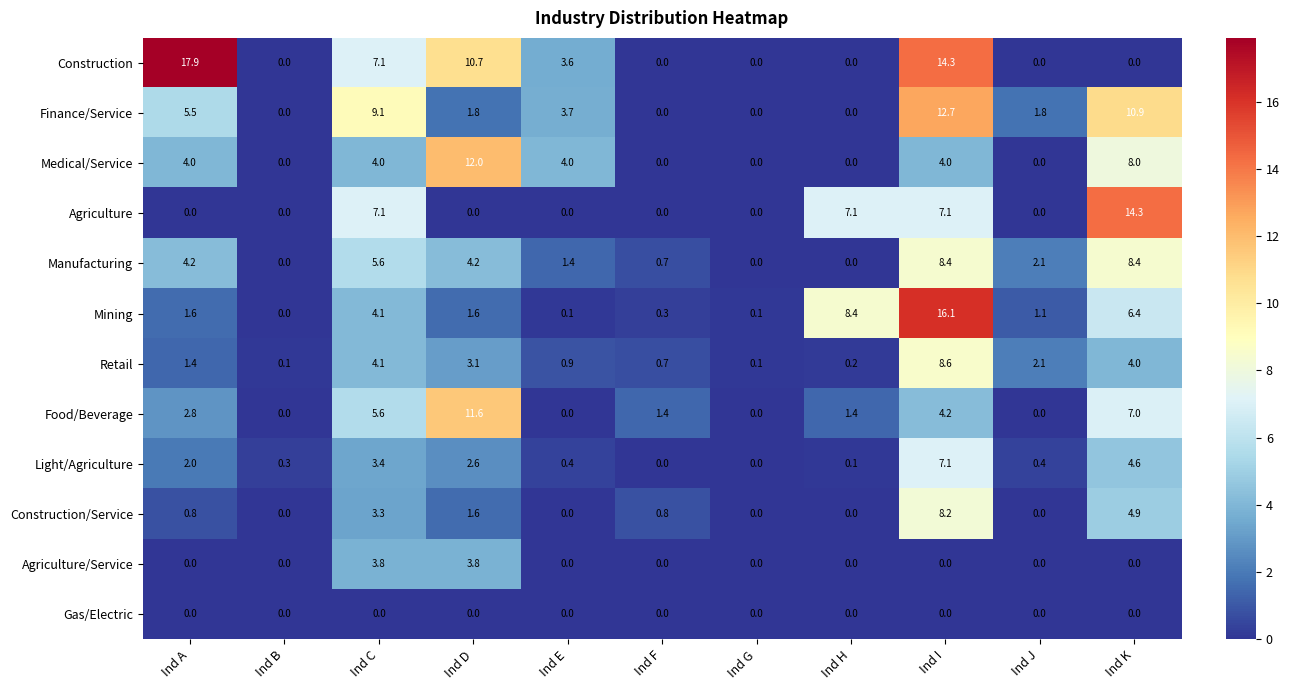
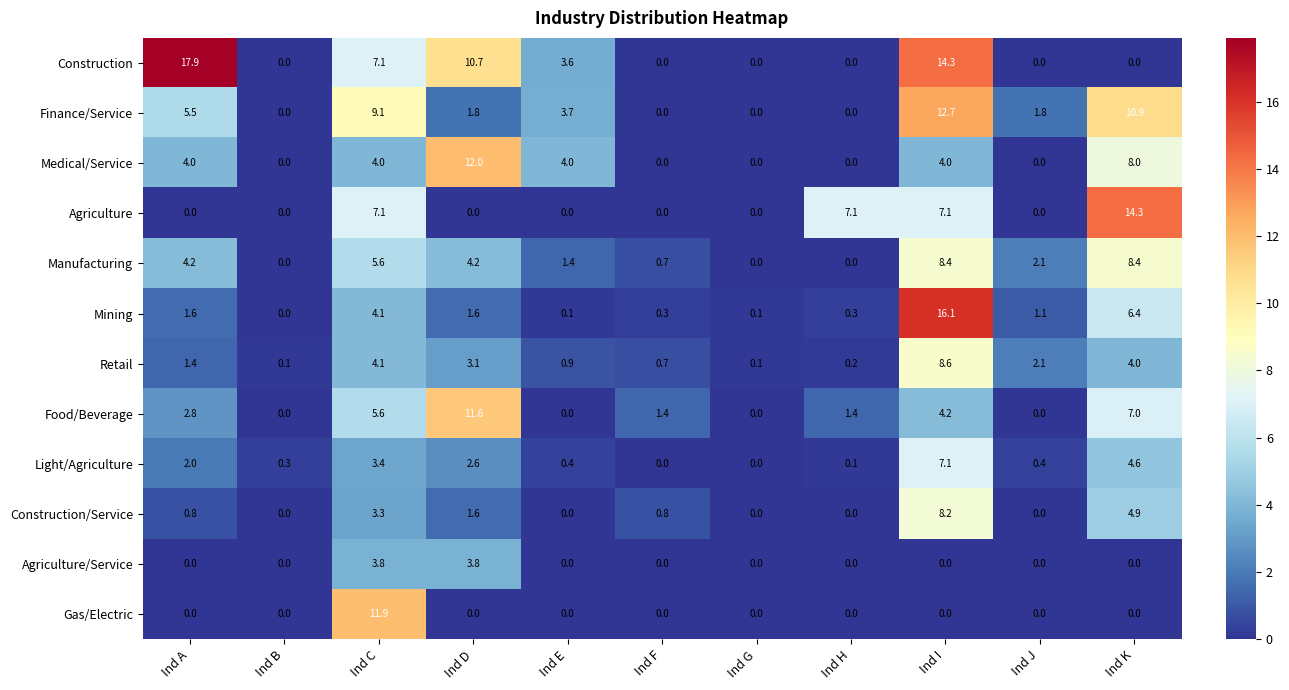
Mining, Ind H: 8.4 -> 0.3
Gas/Electric, Ind C: 0.0 -> 11.9
